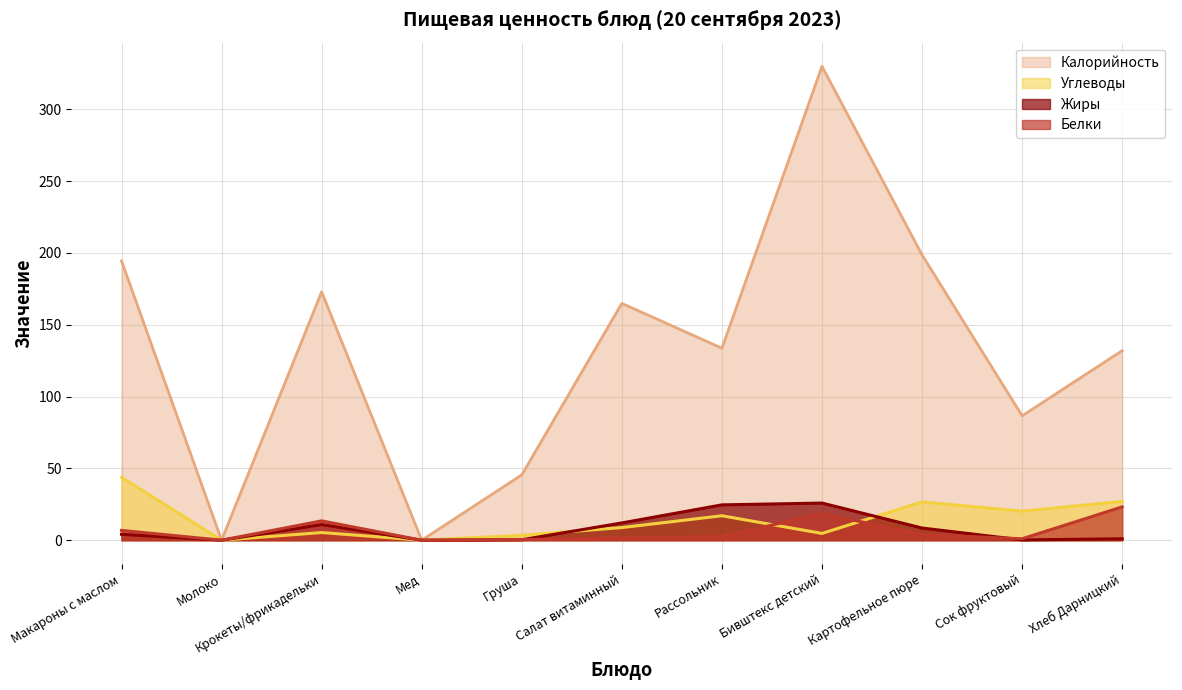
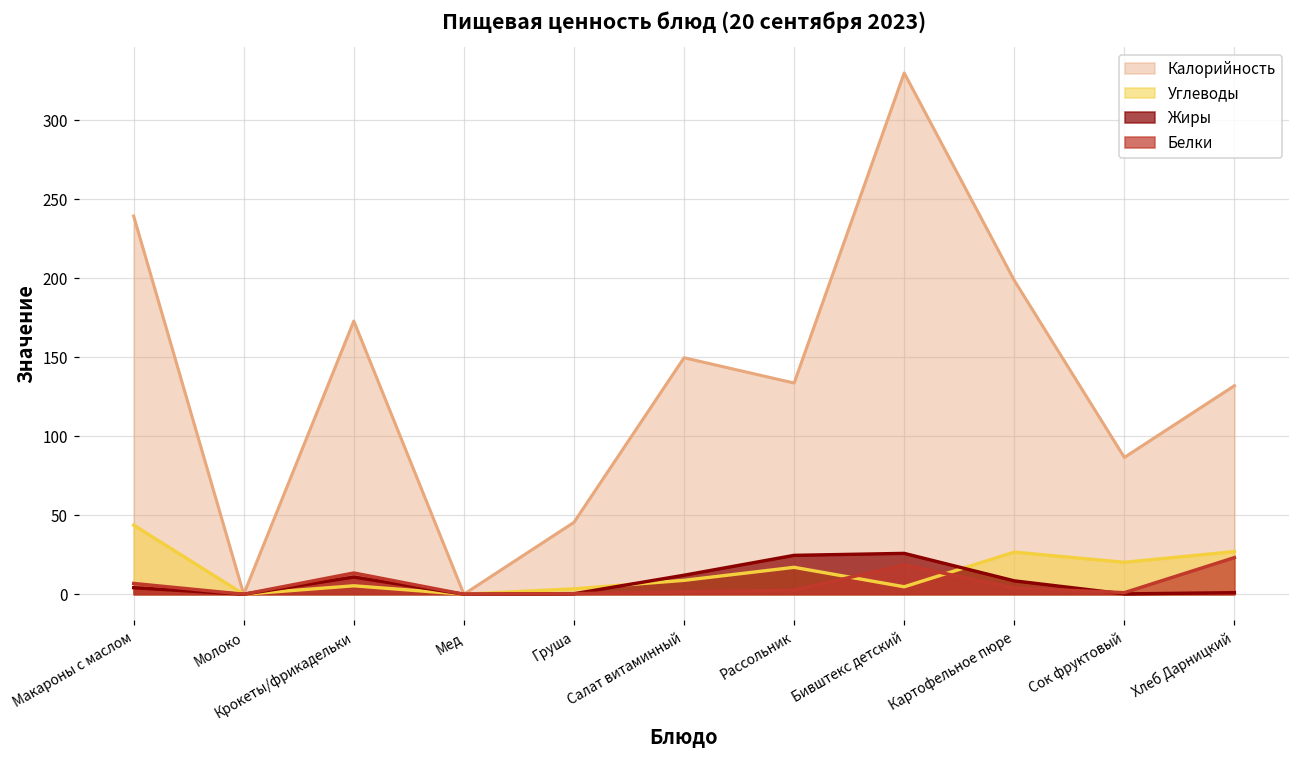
Калорийность, Макароны с маслом: 194 -> 239
Калорийность, Салат витаминный: 165 -> 150
